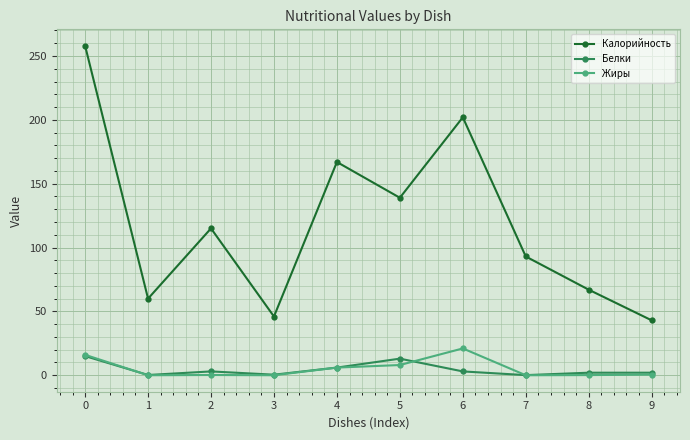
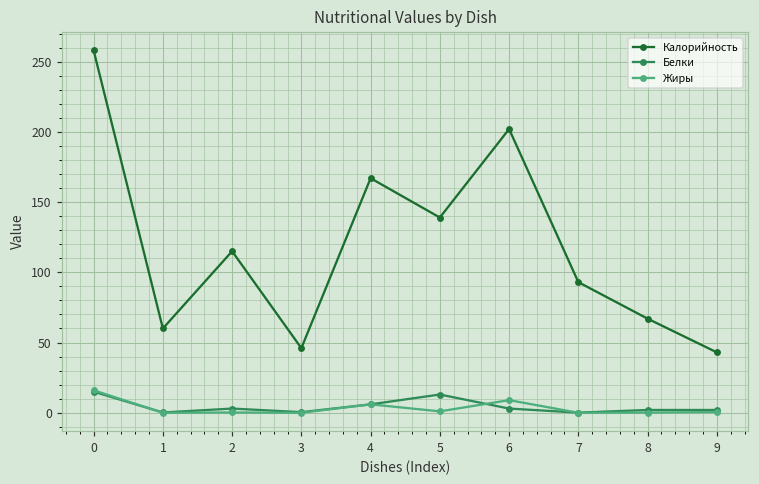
Жиры, 5: 8 -> 1
Жиры, 6: 21 -> 9
